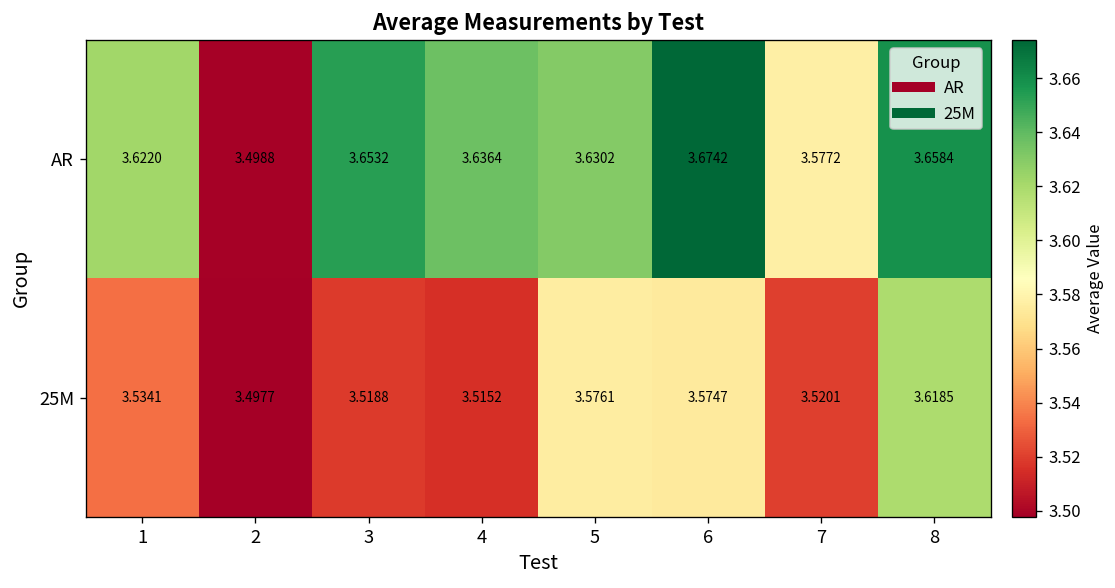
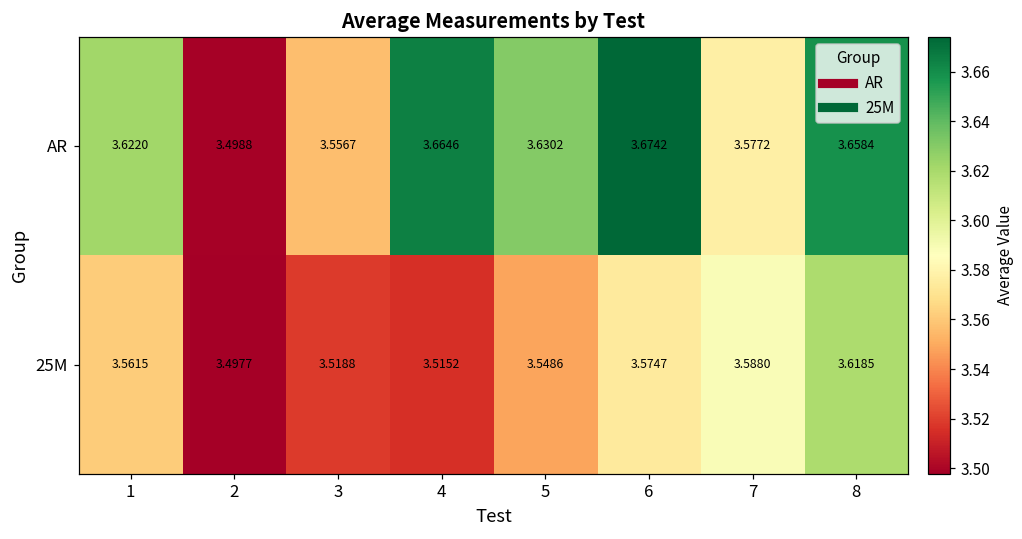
AR, 3: 3.6532 -> 3.5567
AR, 4: 3.6364 -> 3.6646
25M, 1: 3.5341 -> 3.5615
25M, 5: 3.5761 -> 3.5486
25M, 7: 3.5201 -> 3.5880
